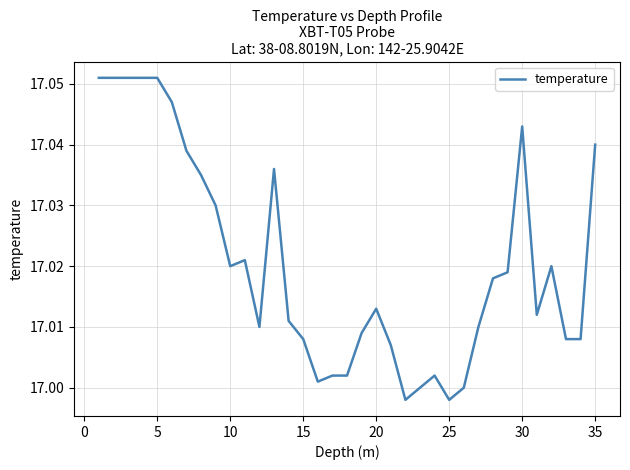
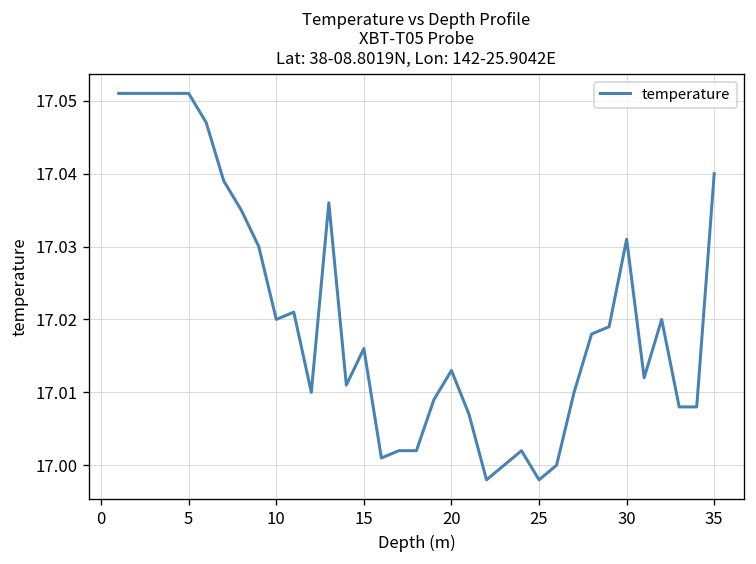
15: 17.008 -> 17.016
30: 17.043 -> 17.031
